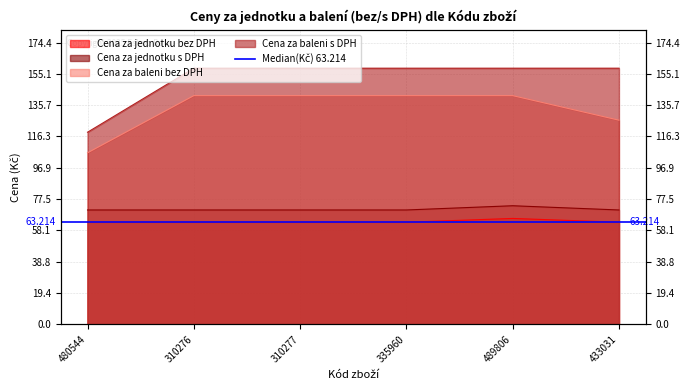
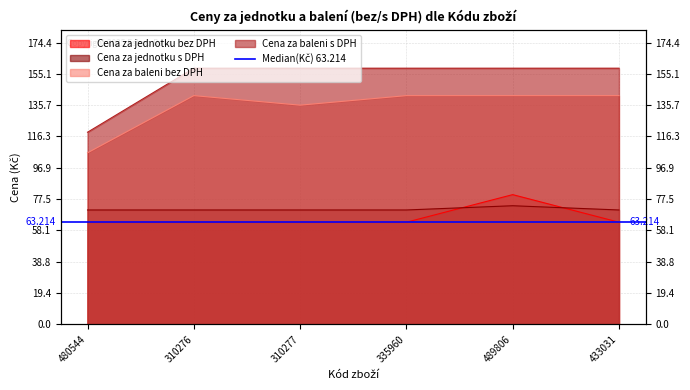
Cena za baleni bez DPH, 310277: 142 -> 136
Cena za jednotku bez DPH, 489806: 66 -> 80
Cena za baleni bez DPH, 433031: 126 -> 142
